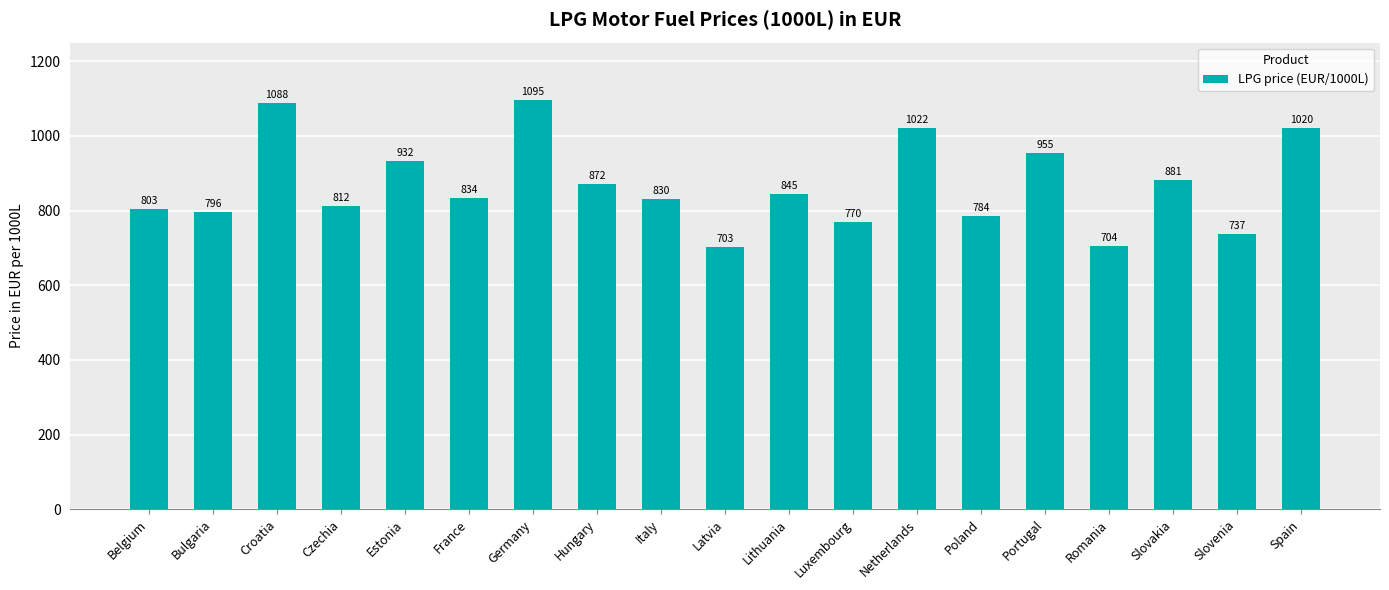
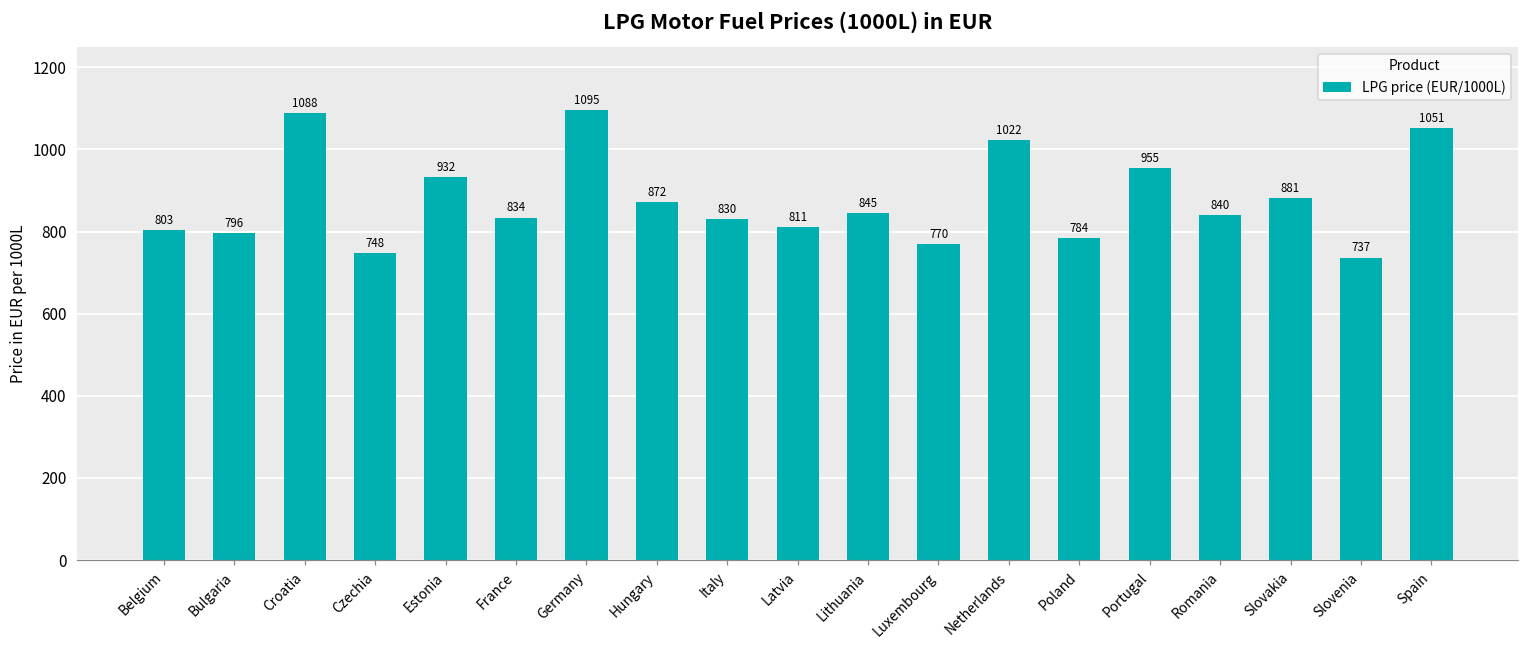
Czechia: 812 -> 748
Latvia: 703 -> 811
Romania: 704 -> 840
Spain: 1020 -> 1051
